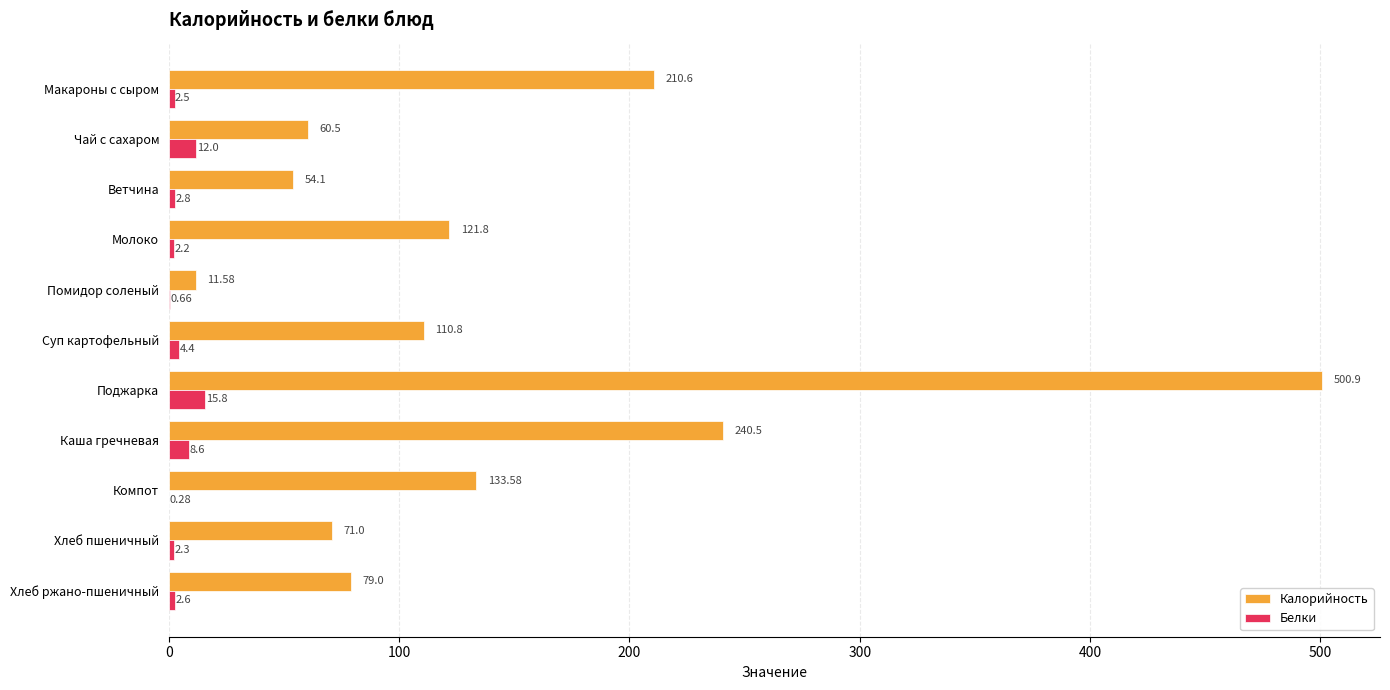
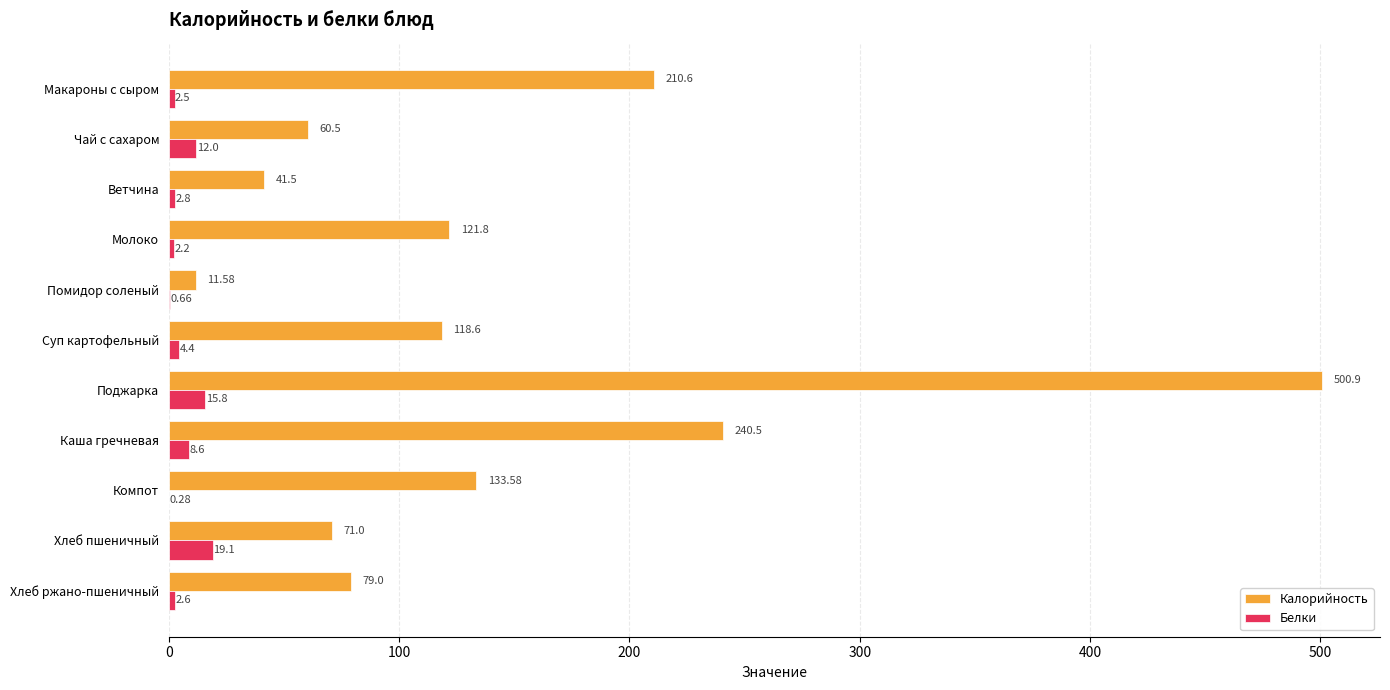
Калорийность, Ветчина: 54.1 -> 41.5
Калорийность, Суп картофельный: 110.8 -> 118.6
Белки, Хлеб пшеничный: 2.3 -> 19.1
